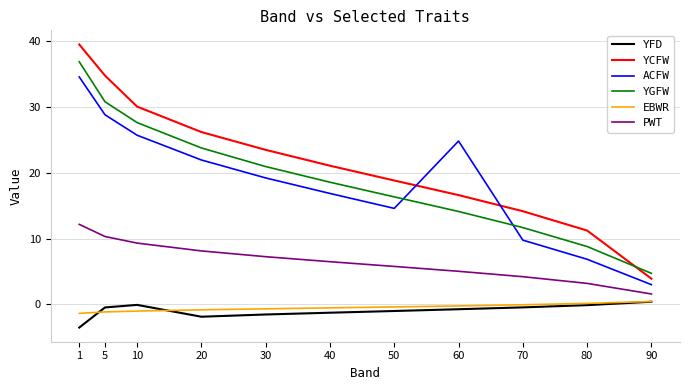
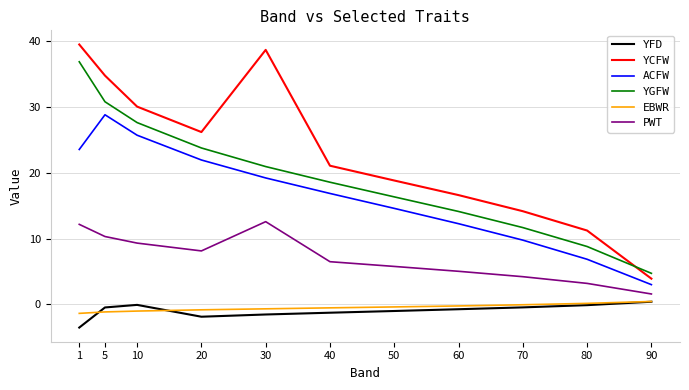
ACFW, 1: 35 -> 24
YCFW, 30: 23 -> 39
PWT, 30: 7 -> 13
ACFW, 60: 25 -> 12
